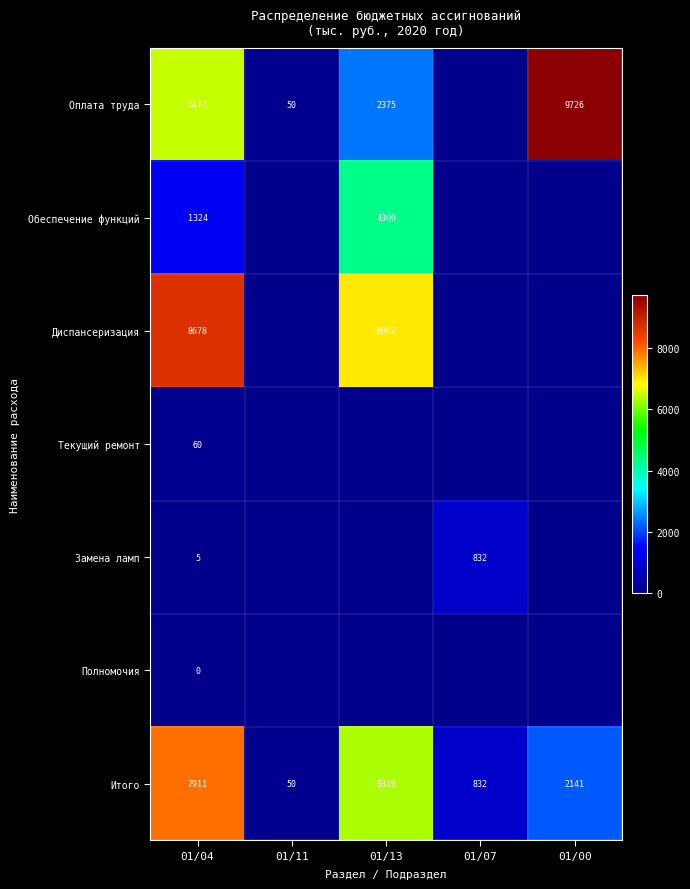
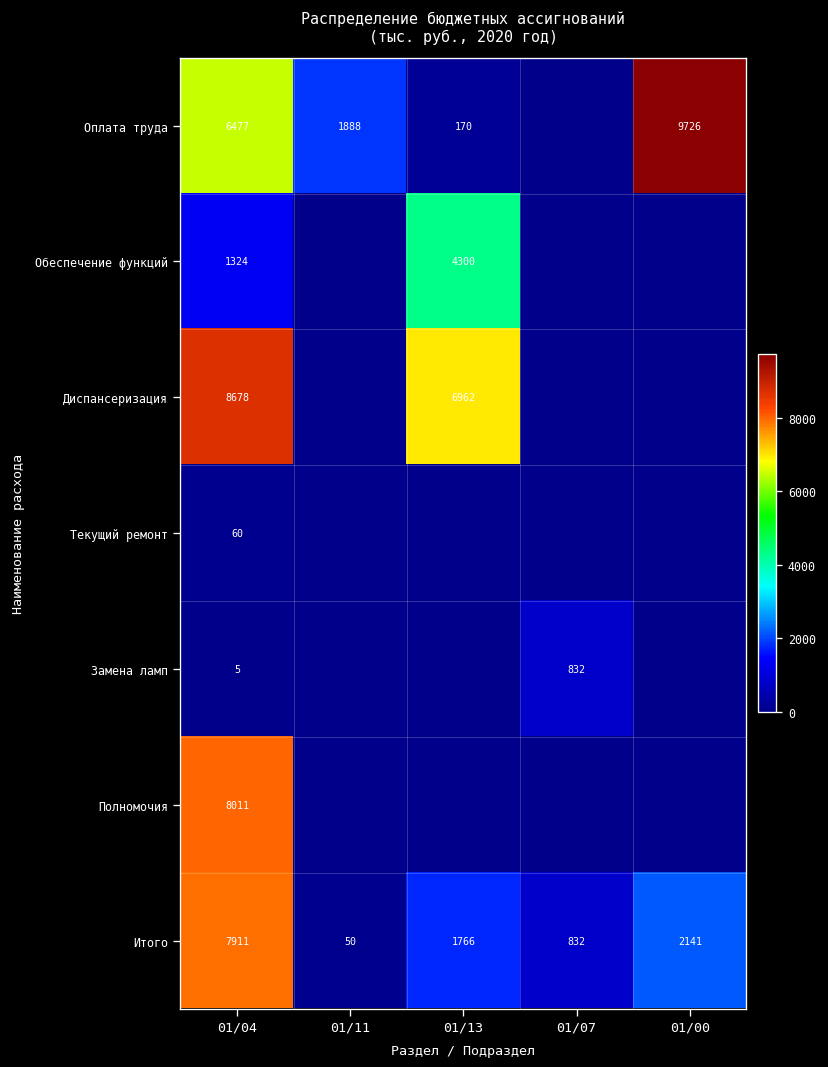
Оплата труда, 01/11: 50 -> 1888
Оплата труда, 01/13: 2375 -> 170
Полномочия, 01/04: 0 -> 8011
Итого, 01/13: 6310 -> 1766
